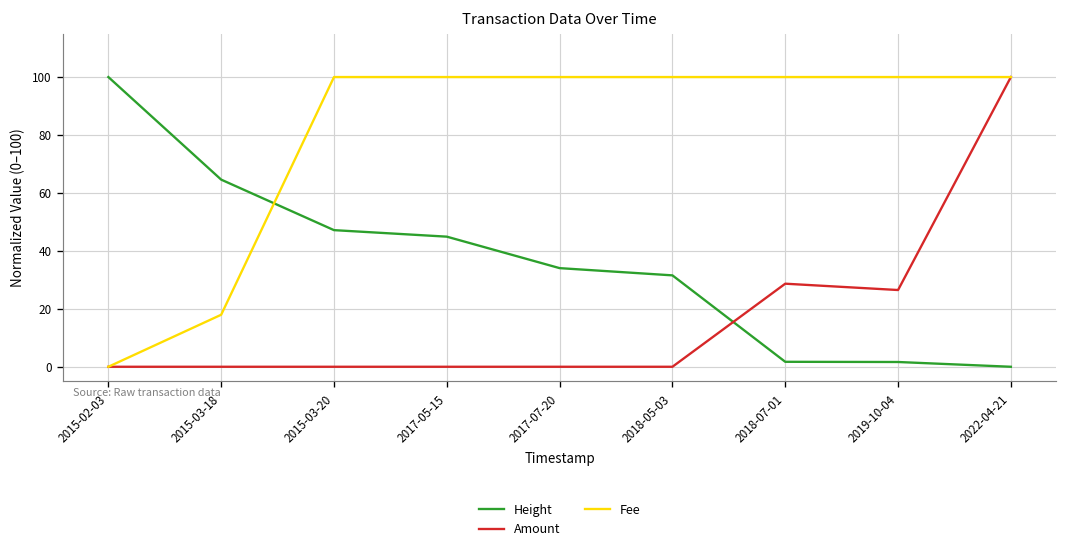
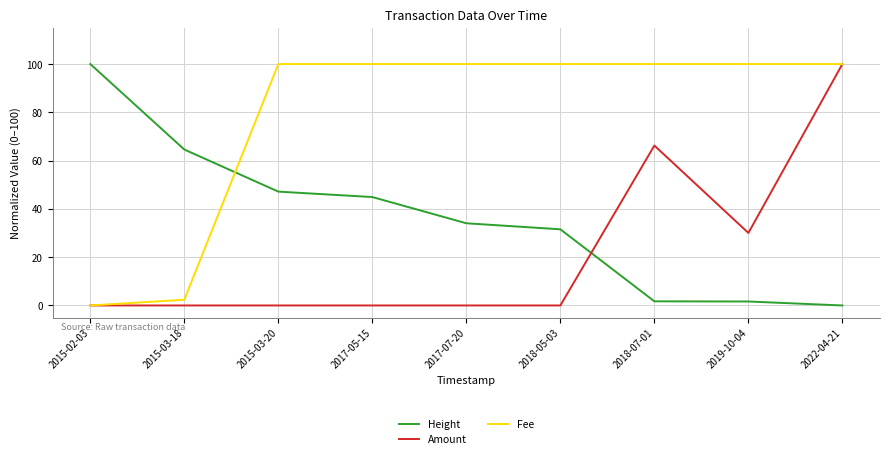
Fee, 2015-03-18: 18 -> 2
Amount, 2018-07-01: 29 -> 66
Amount, 2019-10-04: 26 -> 30
